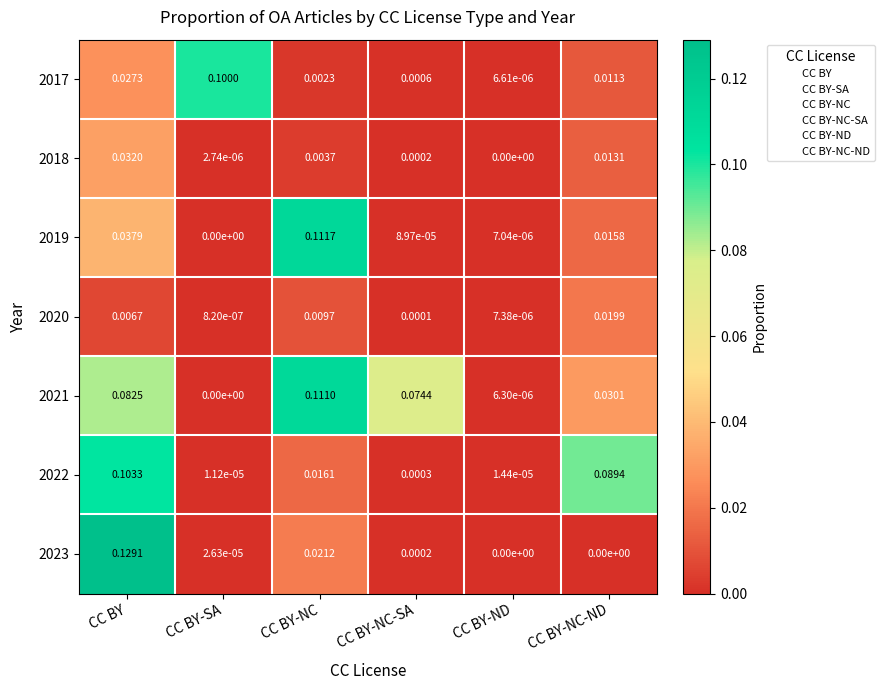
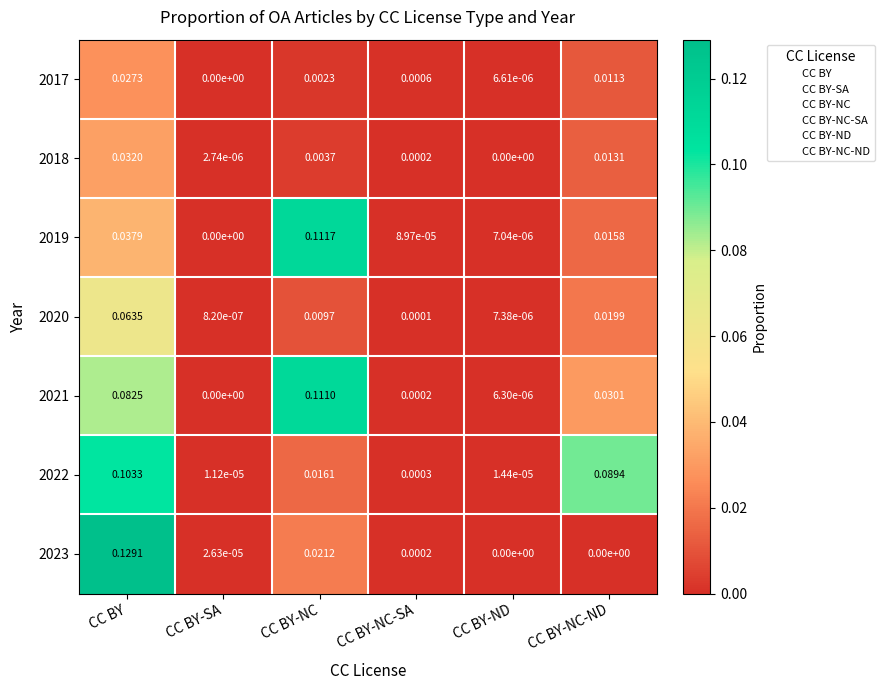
2017, CC BY-SA: 0.1000 -> 0.00e+00
2020, CC BY: 0.0067 -> 0.0635
2021, CC BY-NC-SA: 0.0744 -> 0.0002
